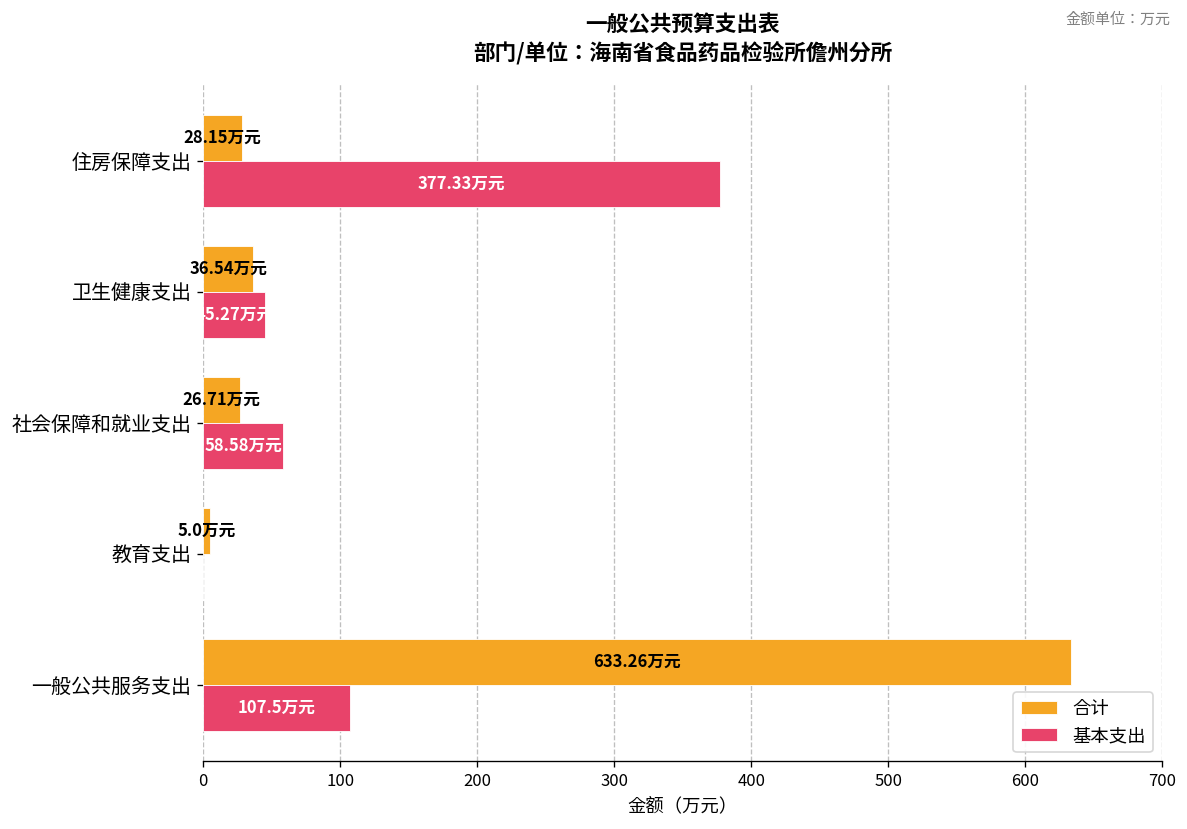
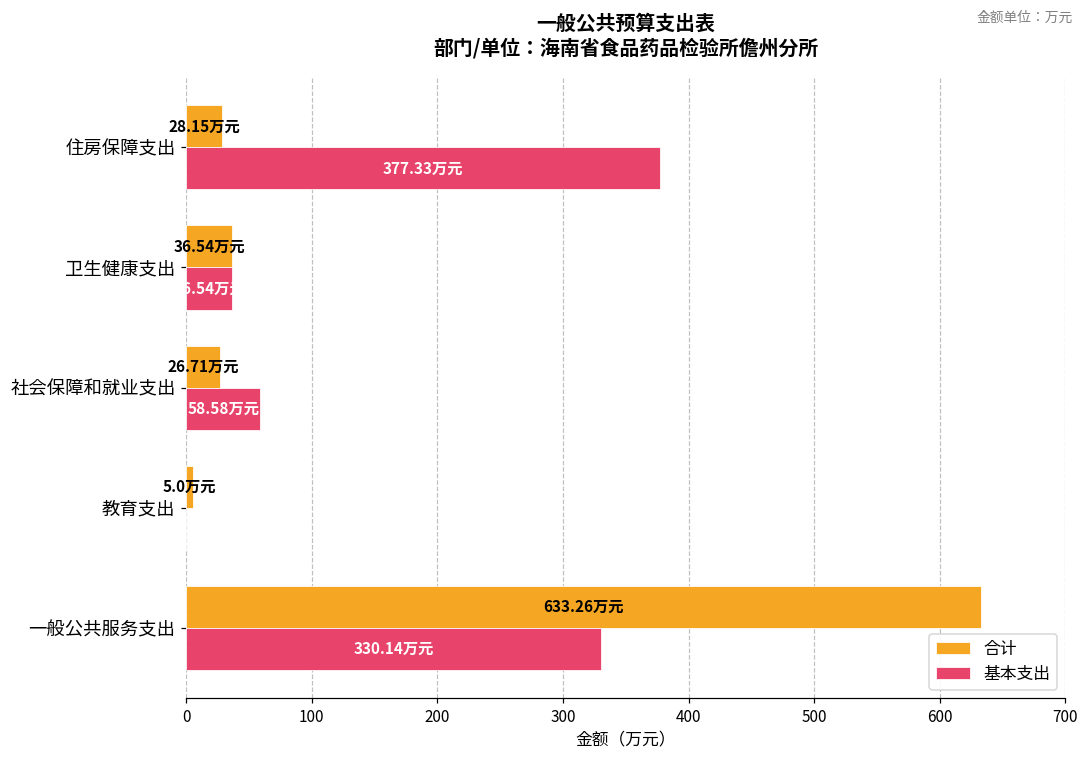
基本支出, 卫生健康支出: 45.27 -> 36.54
基本支出, 一般公共服务支出: 107.5 -> 330.14
